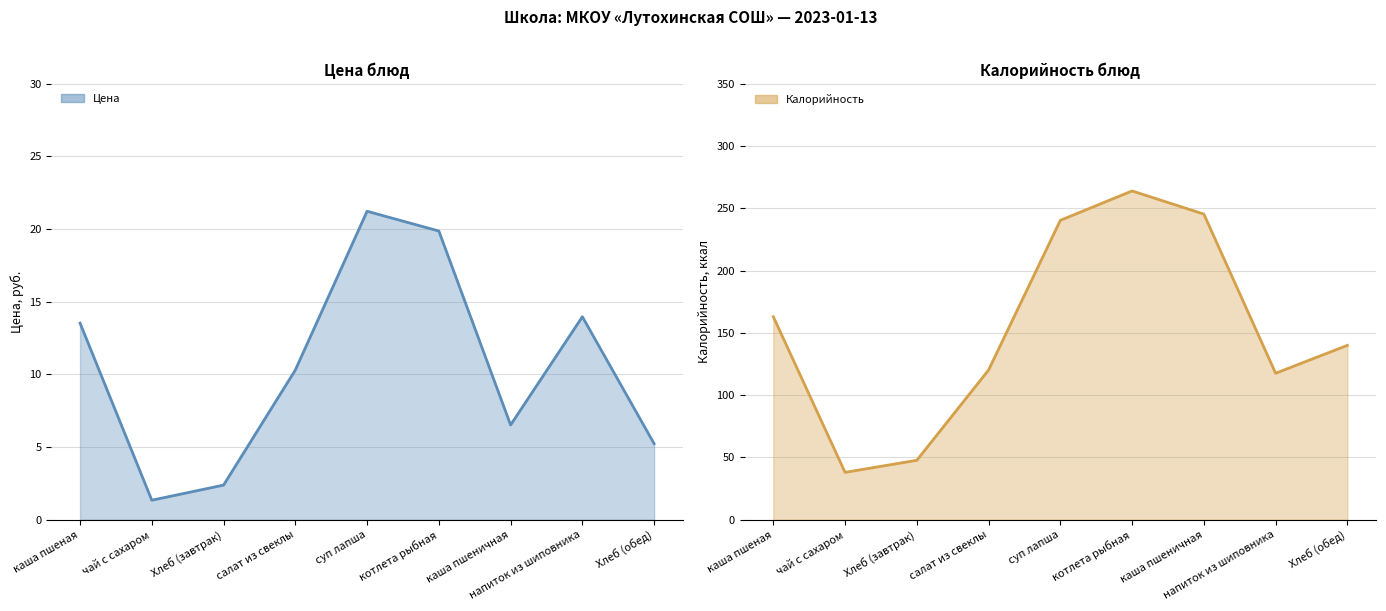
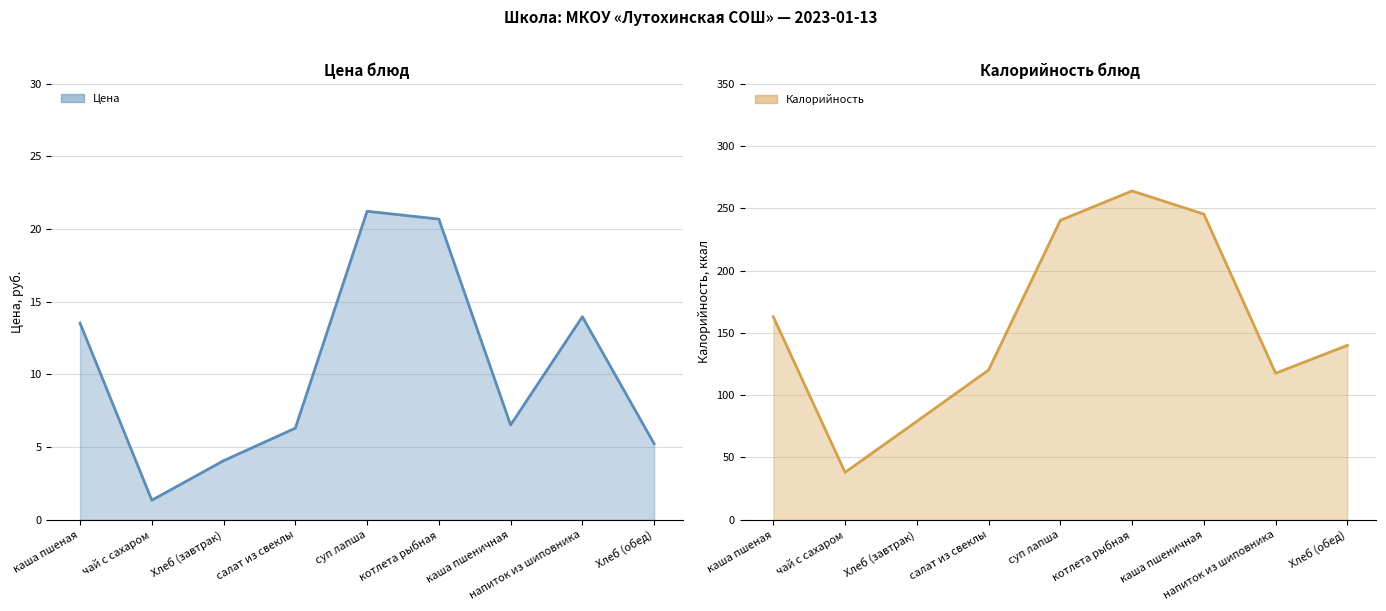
Цена блюд, Хлеб (завтрак): 2.4 -> 4.1
Цена блюд, салат из свеклы: 10.3 -> 6.3
Цена блюд, котлета рыбная: 19.9 -> 20.7
Калорийность блюд, Хлеб (завтрак): 48 -> 79
